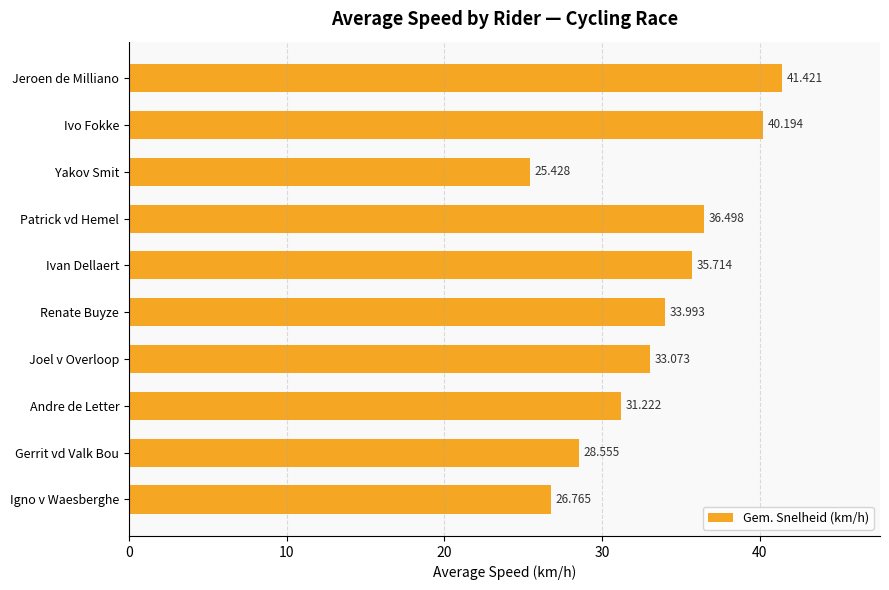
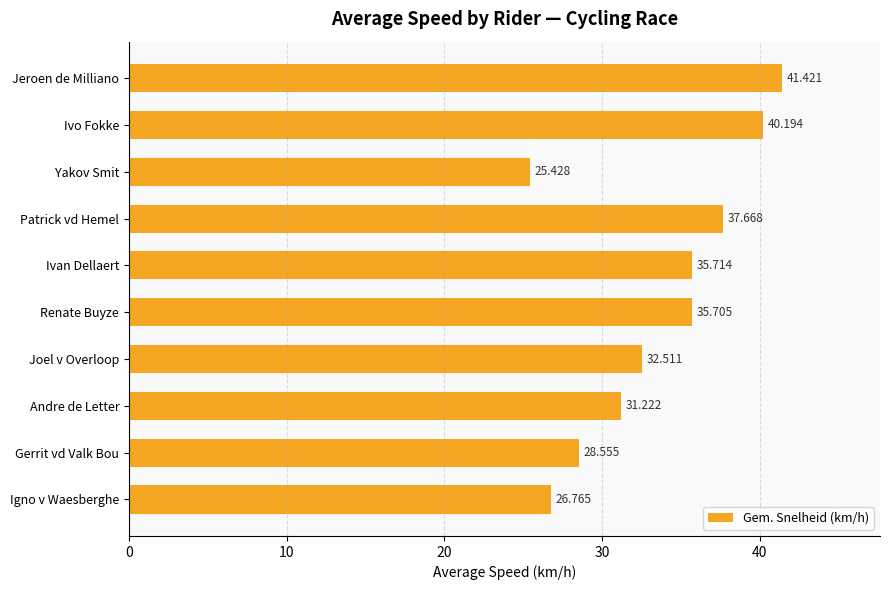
Patrick vd Hemel: 36.498 -> 37.668
Renate Buyze: 33.993 -> 35.705
Joel v Overloop: 33.073 -> 32.511
